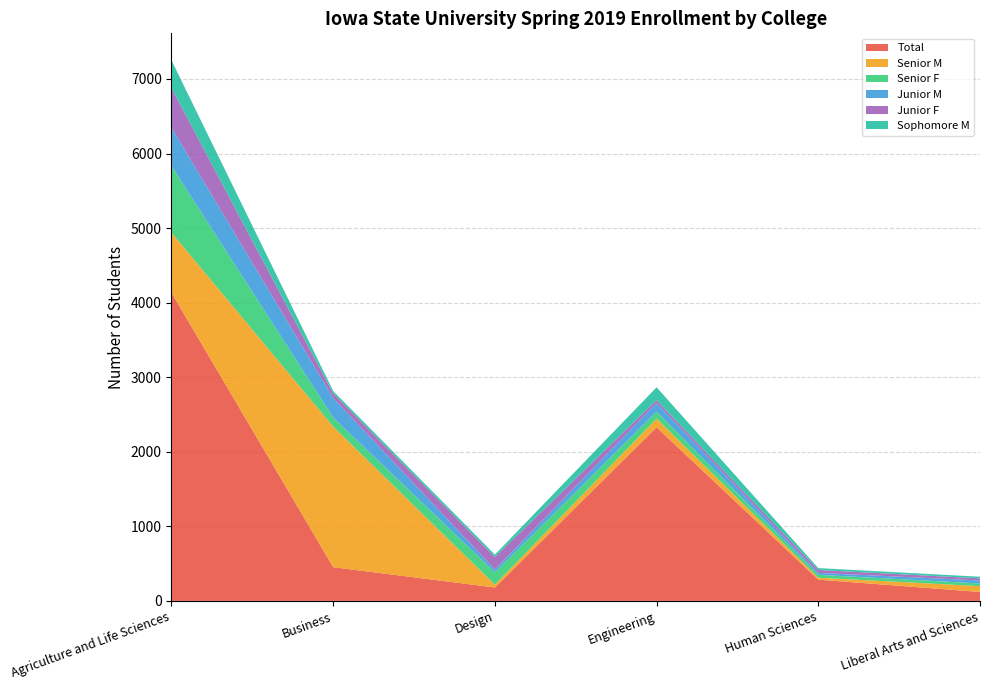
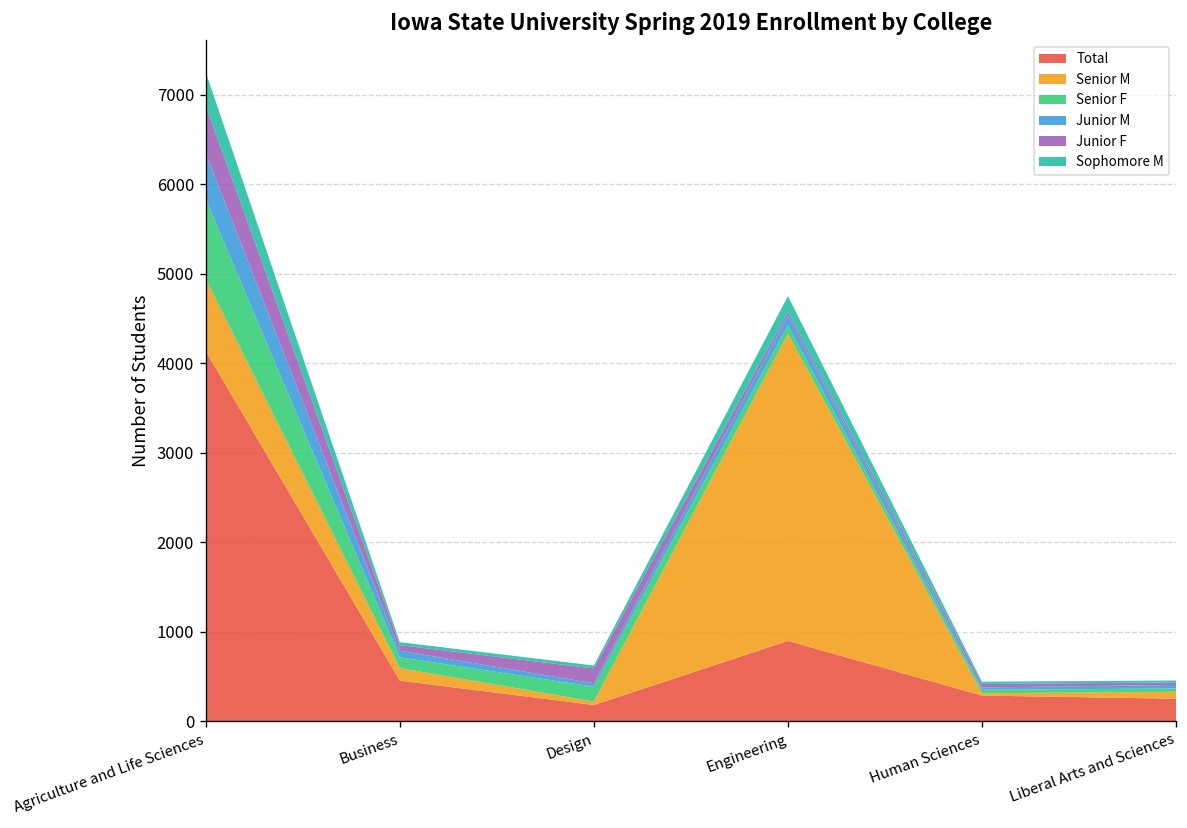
Senior M, Business: 1900 -> 100
Junior M, Business: 300 -> 100
Total, Engineering: 2300 -> 900
Senior M, Engineering: 100 -> 3400
Total, Liberal Arts and Sciences: 100 -> 300
